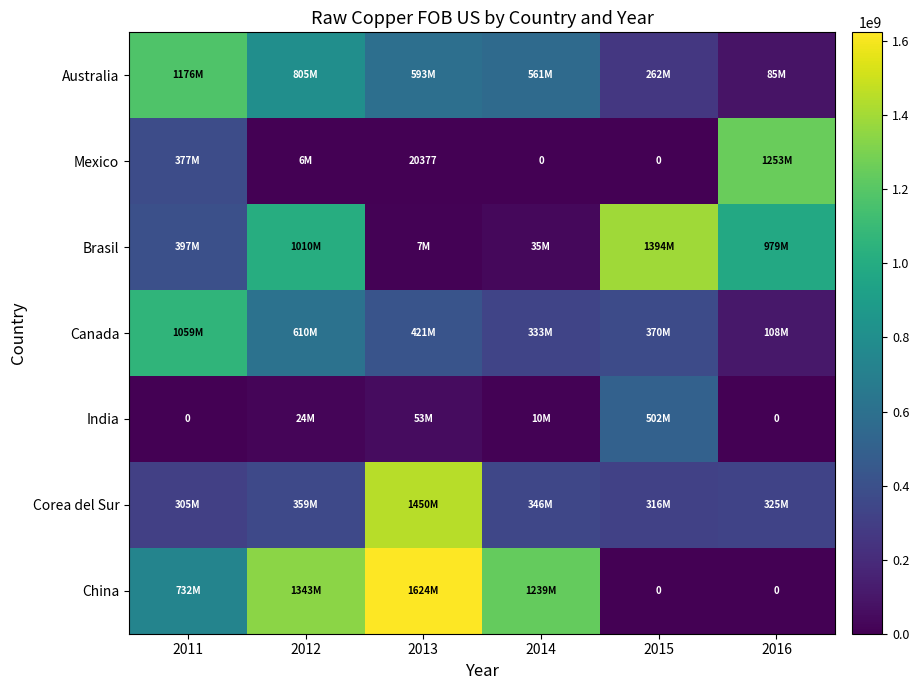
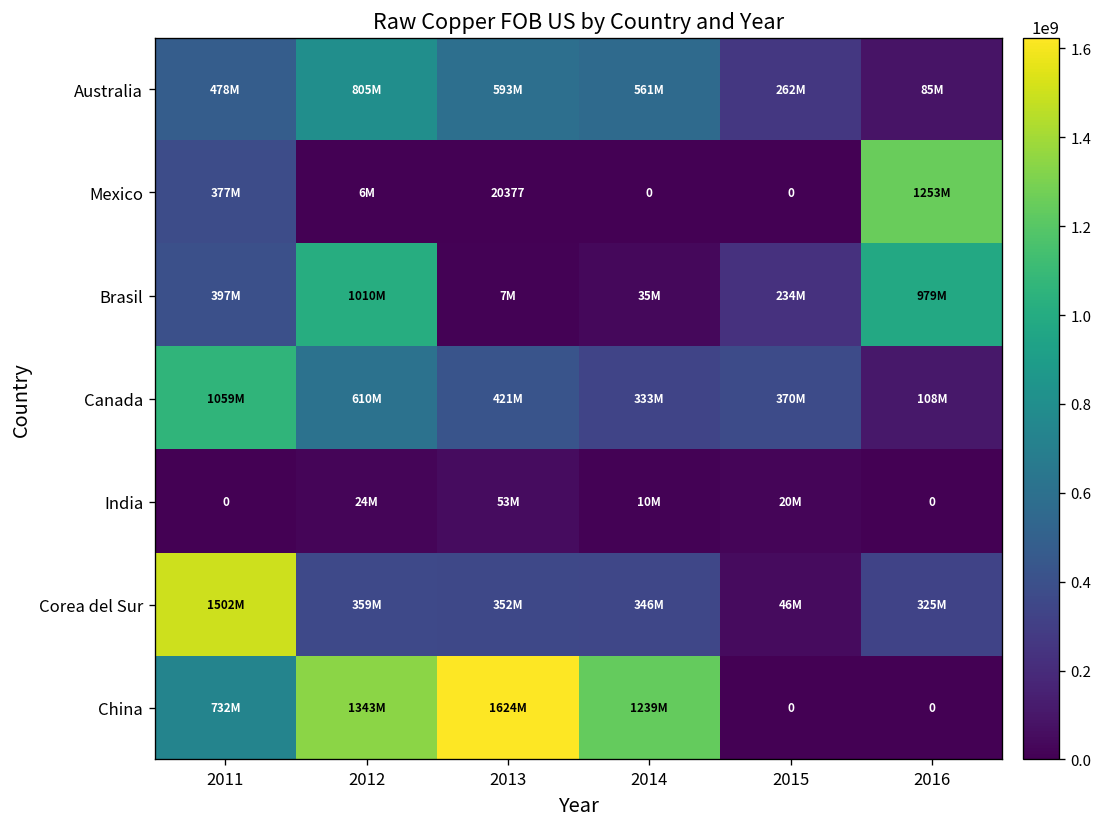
Australia, 2011: 1176M -> 478M
Brasil, 2015: 1394M -> 234M
India, 2015: 502M -> 20M
Corea del Sur, 2011: 305M -> 1502M
Corea del Sur, 2013: 1450M -> 352M
Corea del Sur, 2015: 316M -> 46M
